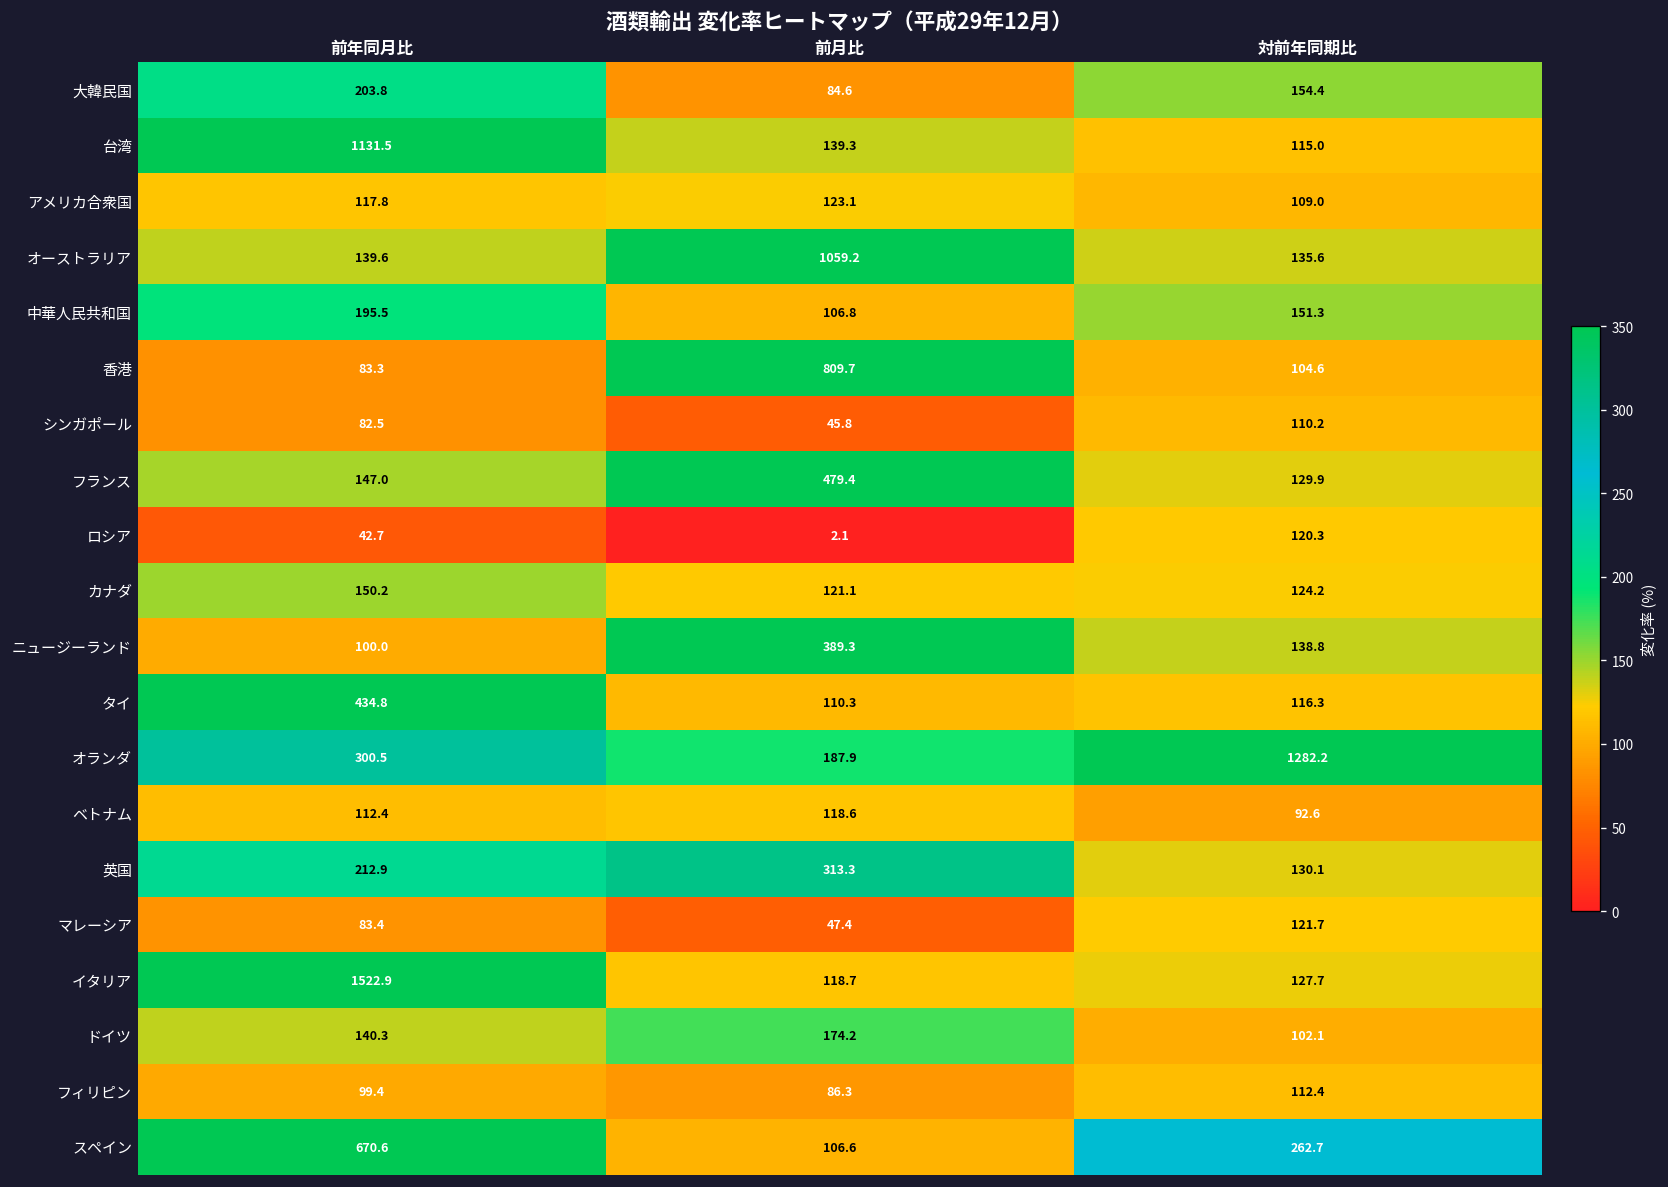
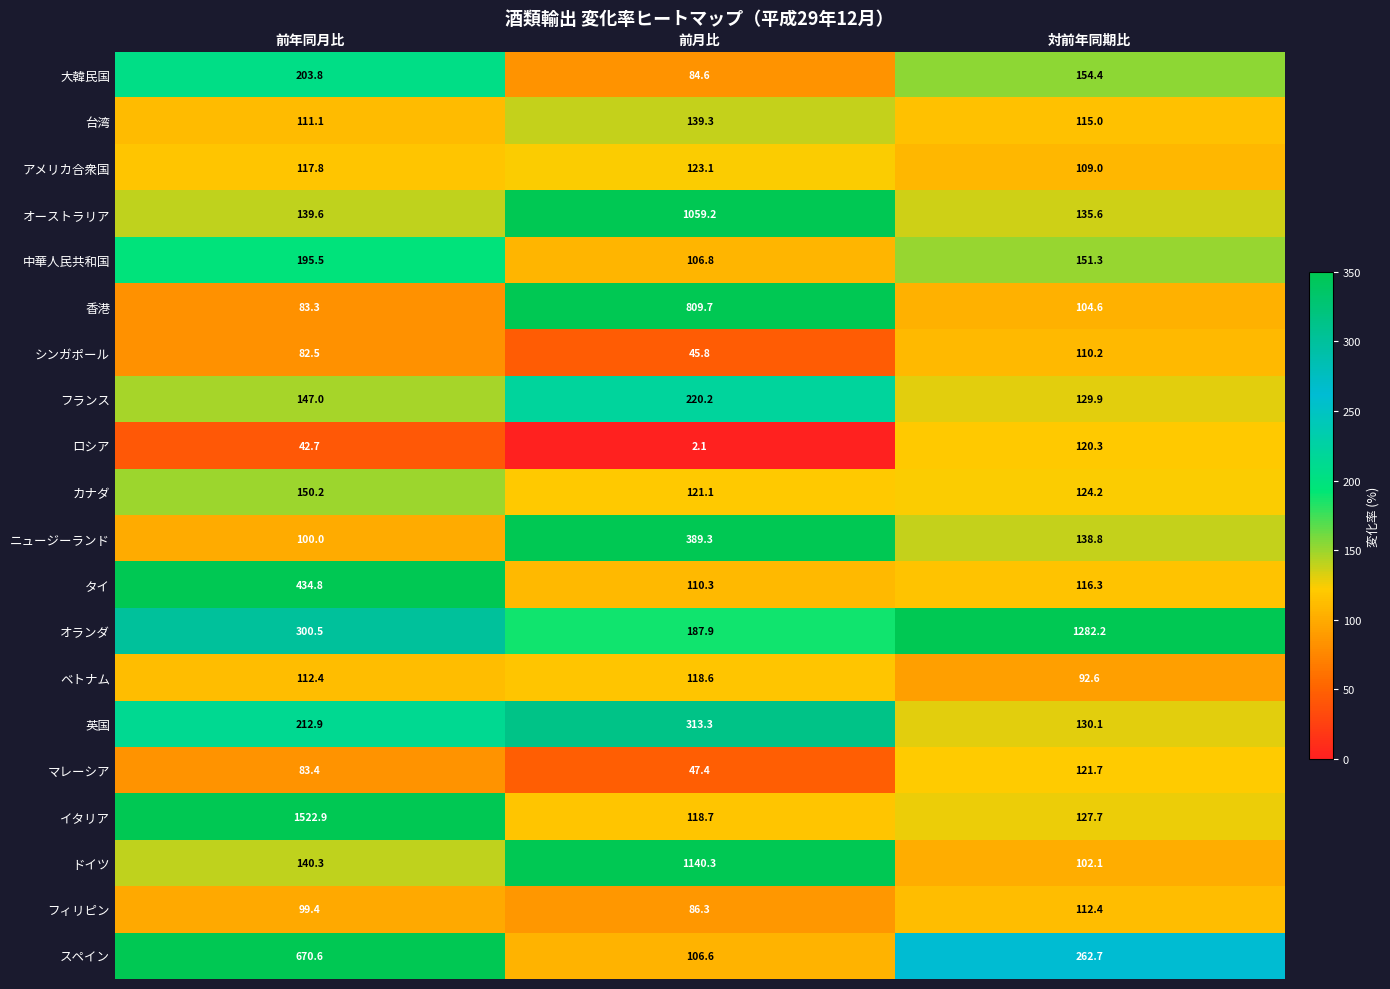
台湾, 前年同月比: 1131.5 -> 111.1
フランス, 前月比: 479.4 -> 220.2
ドイツ, 前月比: 174.2 -> 1140.3
